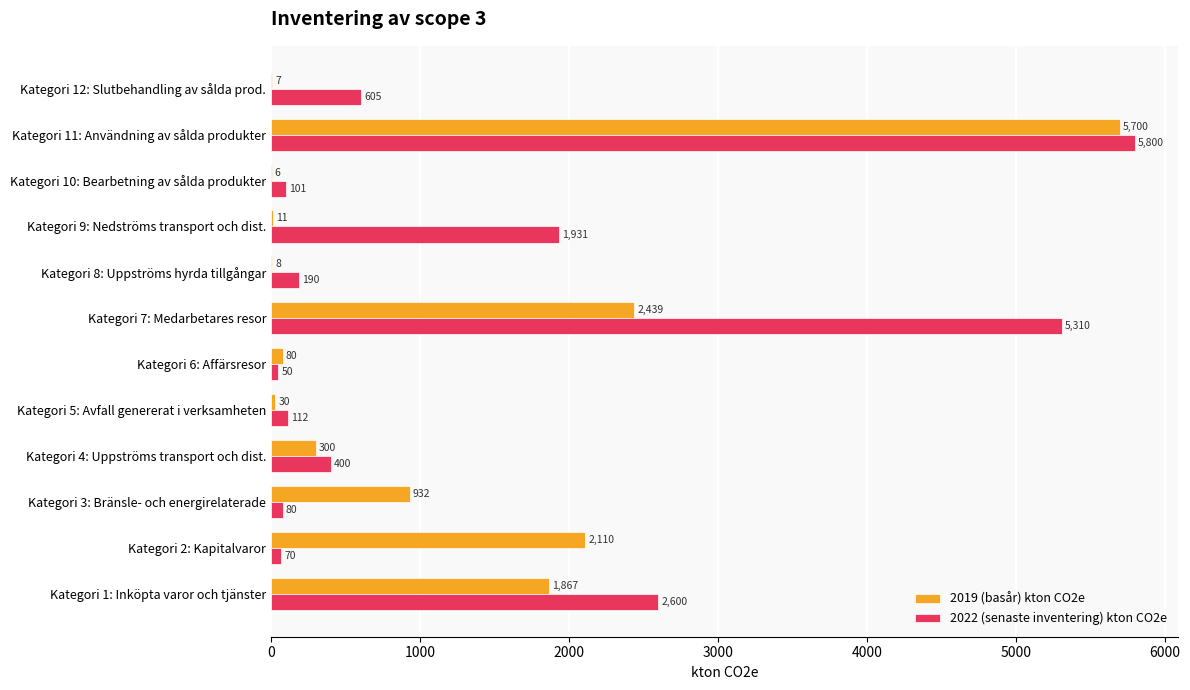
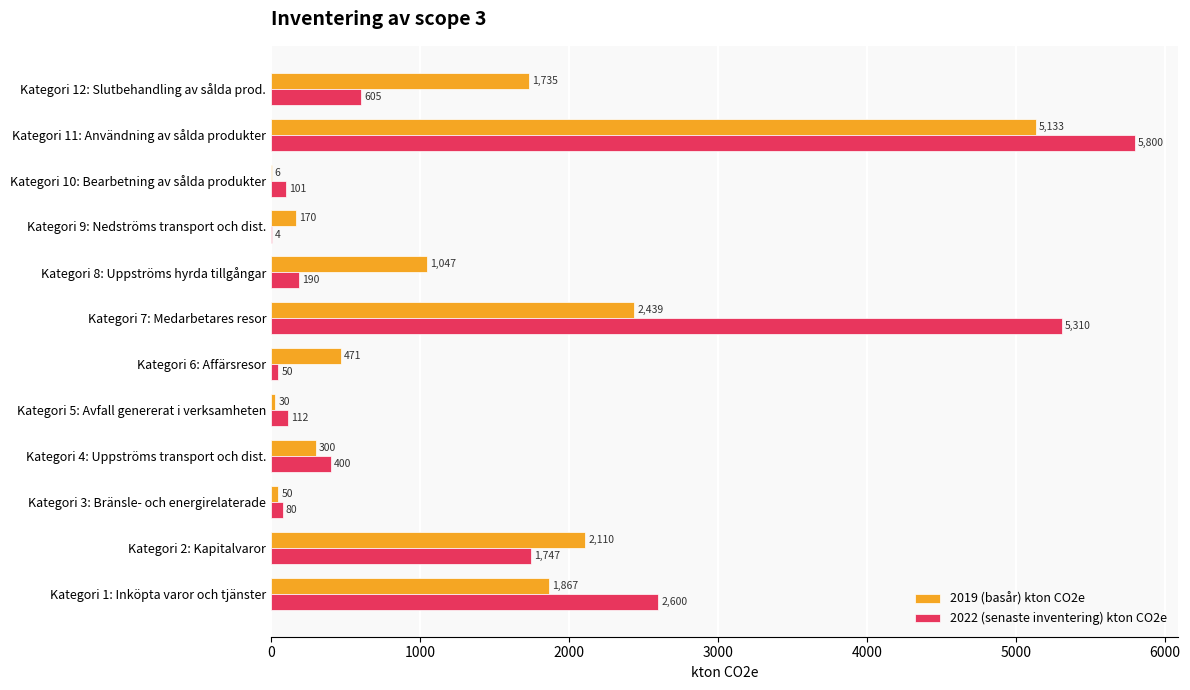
2019 (basår) kton CO2e, Kategori 12: Slutbehandling av sålda prod.: 7 -> 1,735
2019 (basår) kton CO2e, Kategori 11: Användning av sålda produkter: 5,700 -> 5,133
2019 (basår) kton CO2e, Kategori 9: Nedströms transport och dist.: 11 -> 170
2022 (senaste inventering) kton CO2e, Kategori 9: Nedströms transport och dist.: 1,931 -> 4
2019 (basår) kton CO2e, Kategori 8: Uppströms hyrda tillgångar: 8 -> 1,047
2019 (basår) kton CO2e, Kategori 6: Affärsresor: 80 -> 471
2019 (basår) kton CO2e, Kategori 3: Bränsle- och energirelaterade: 932 -> 50
2022 (senaste inventering) kton CO2e, Kategori 2: Kapitalvaror: 70 -> 1,747
